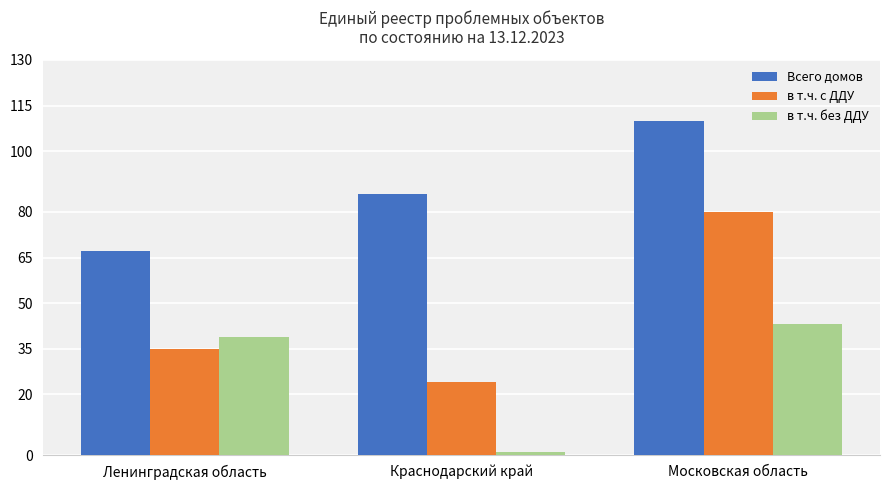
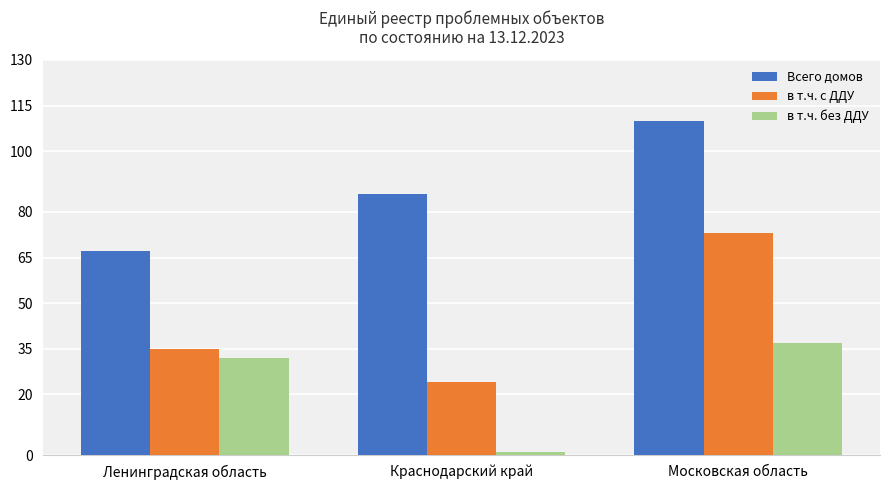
в т.ч. без ДДУ, Ленинградская область: 39 -> 32
в т.ч. с ДДУ, Московская область: 80 -> 73
в т.ч. без ДДУ, Московская область: 43 -> 37
